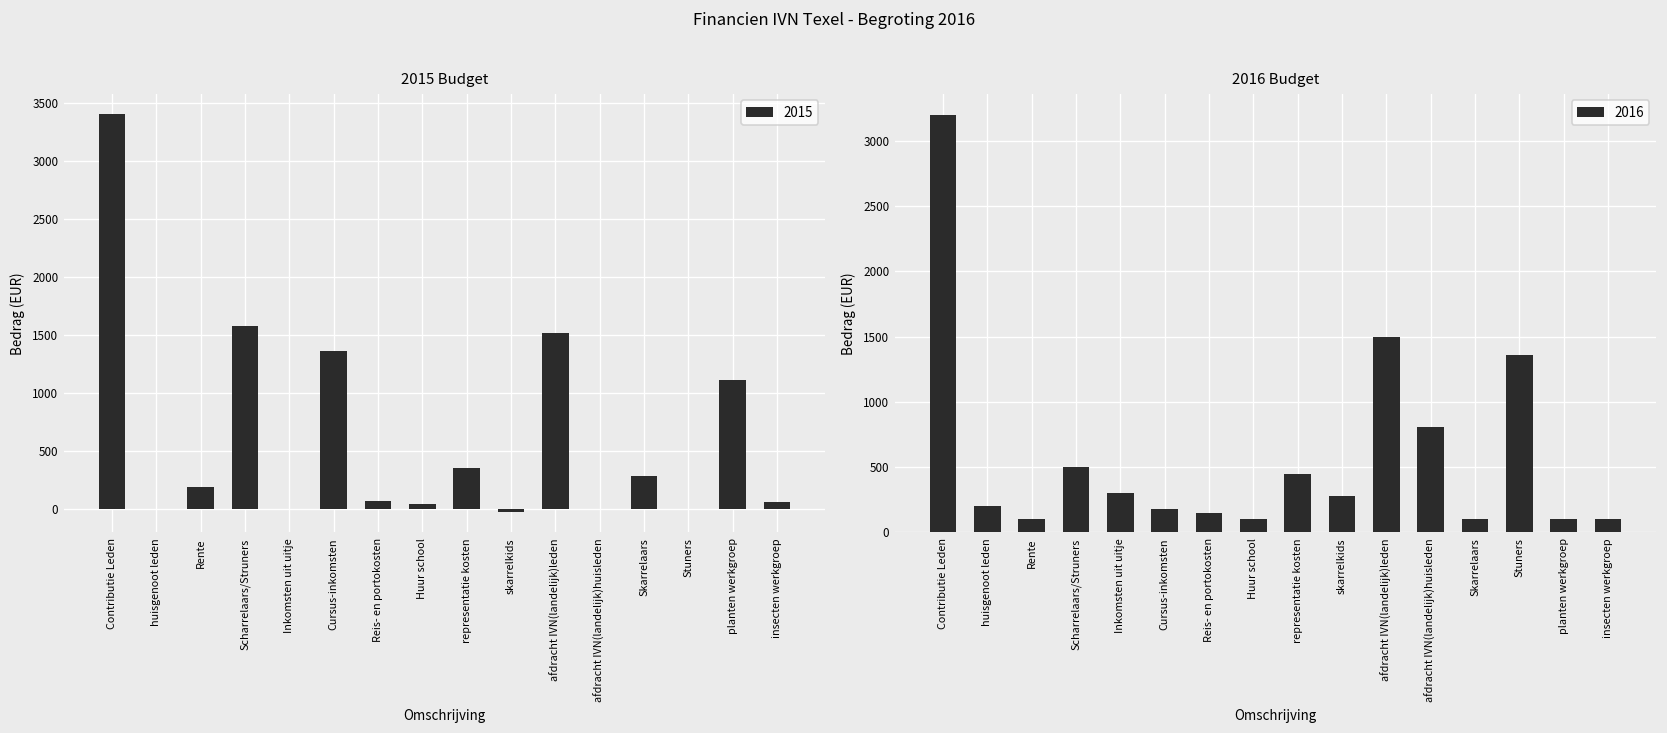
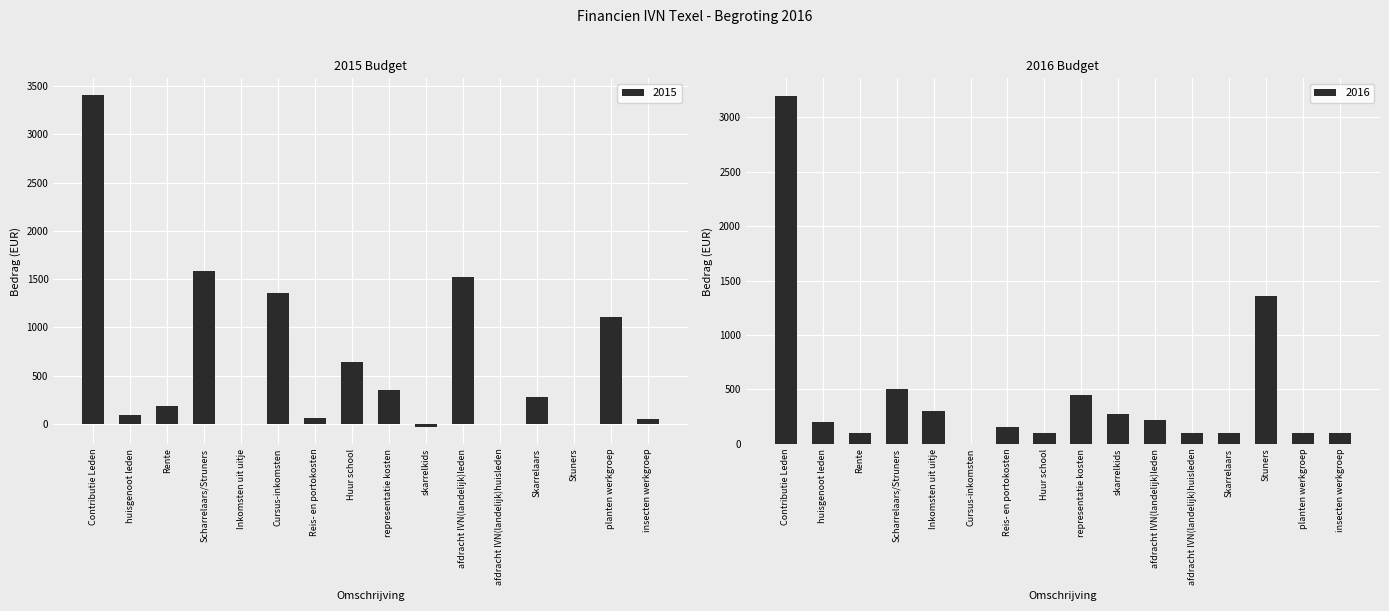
2015 Budget, huisgenoot leden: 0 -> 100
2015 Budget, Huur school: 0 -> 600
2016 Budget, Cursus-inkomsten: 180 -> 0
2016 Budget, afdracht IVN(landelijk)leden: 1500 -> 220
2016 Budget, afdracht IVN(landelijk)huisleden: 810 -> 100
